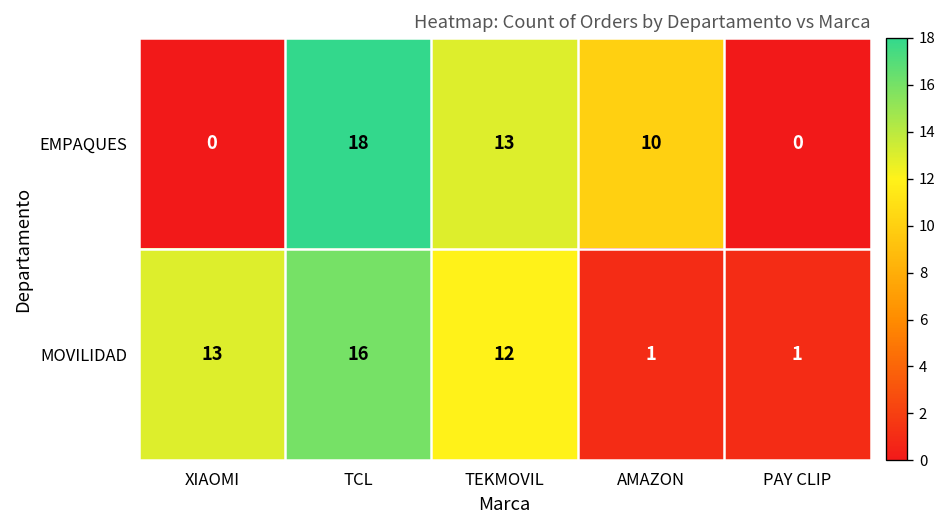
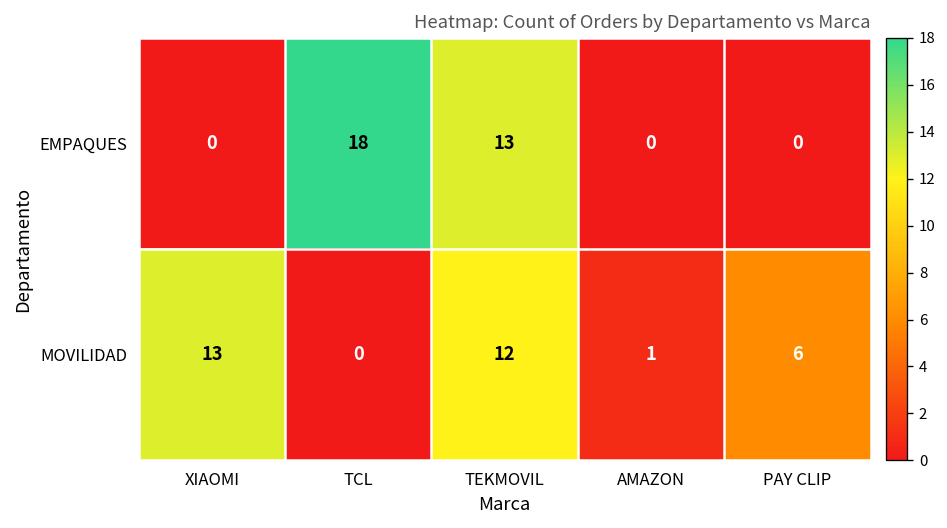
EMPAQUES, AMAZON: 10 -> 0
MOVILIDAD, TCL: 16 -> 0
MOVILIDAD, PAY CLIP: 1 -> 6
